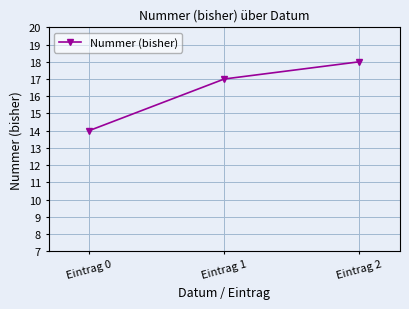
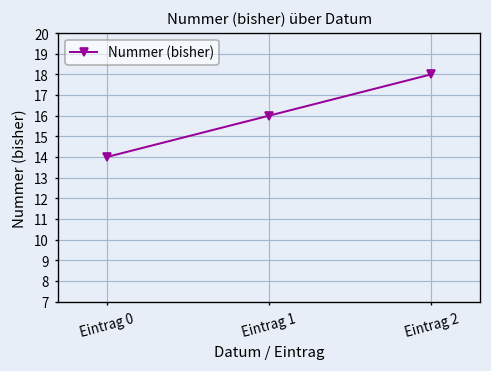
Eintrag 1: 17 -> 16
